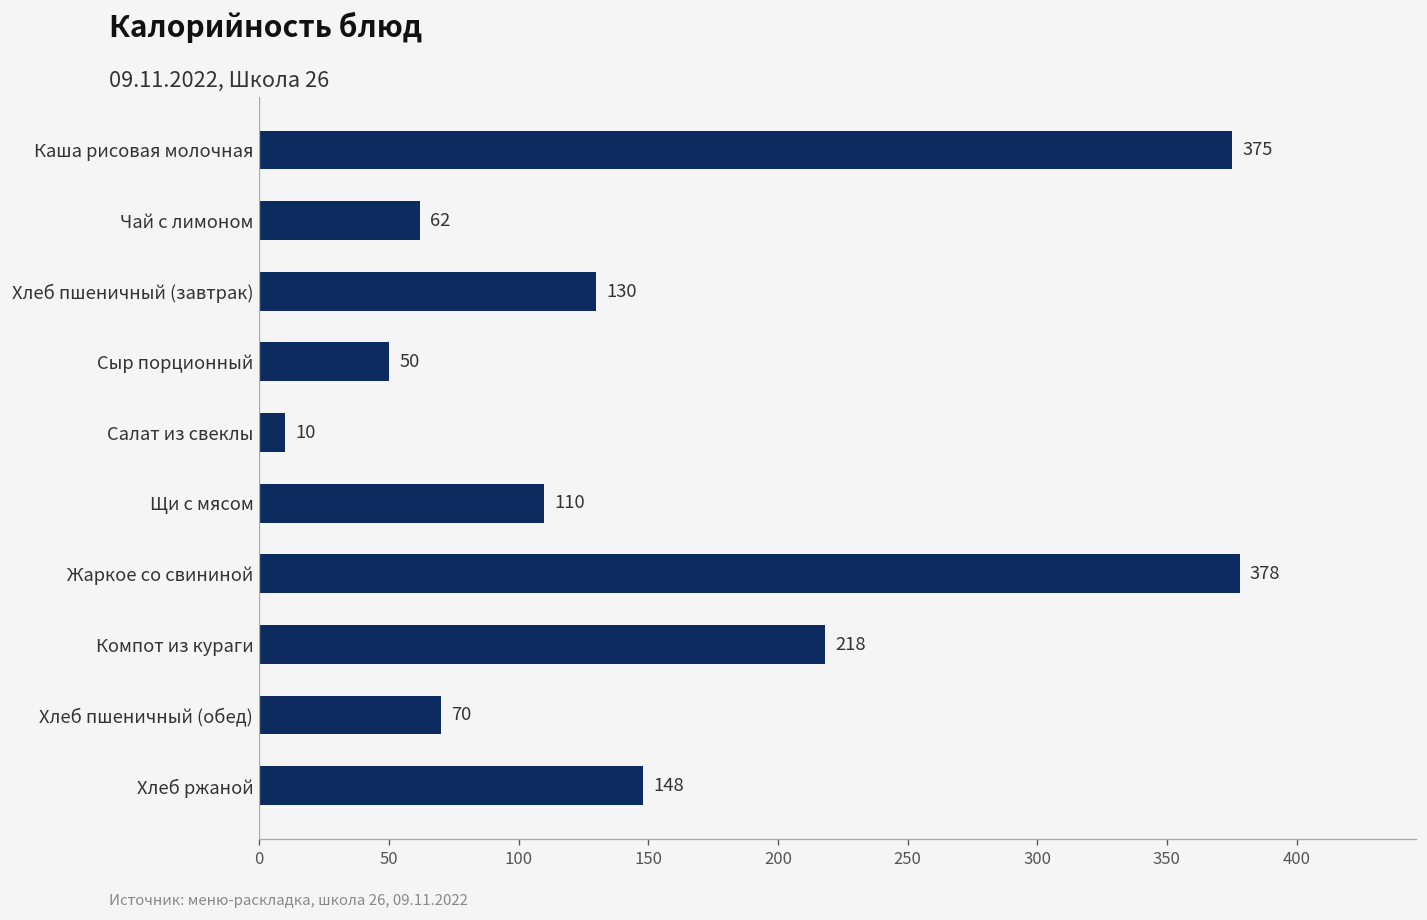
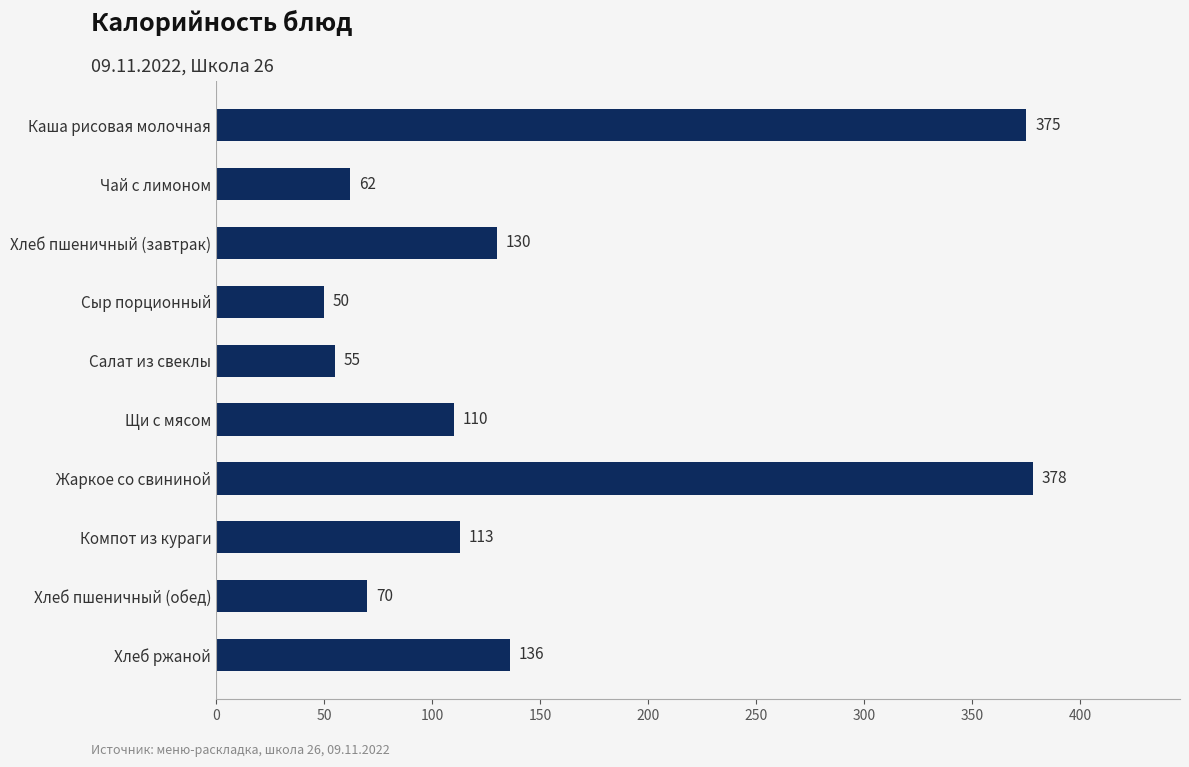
Салат из свеклы: 10 -> 55
Компот из кураги: 218 -> 113
Хлеб ржаной: 148 -> 136
